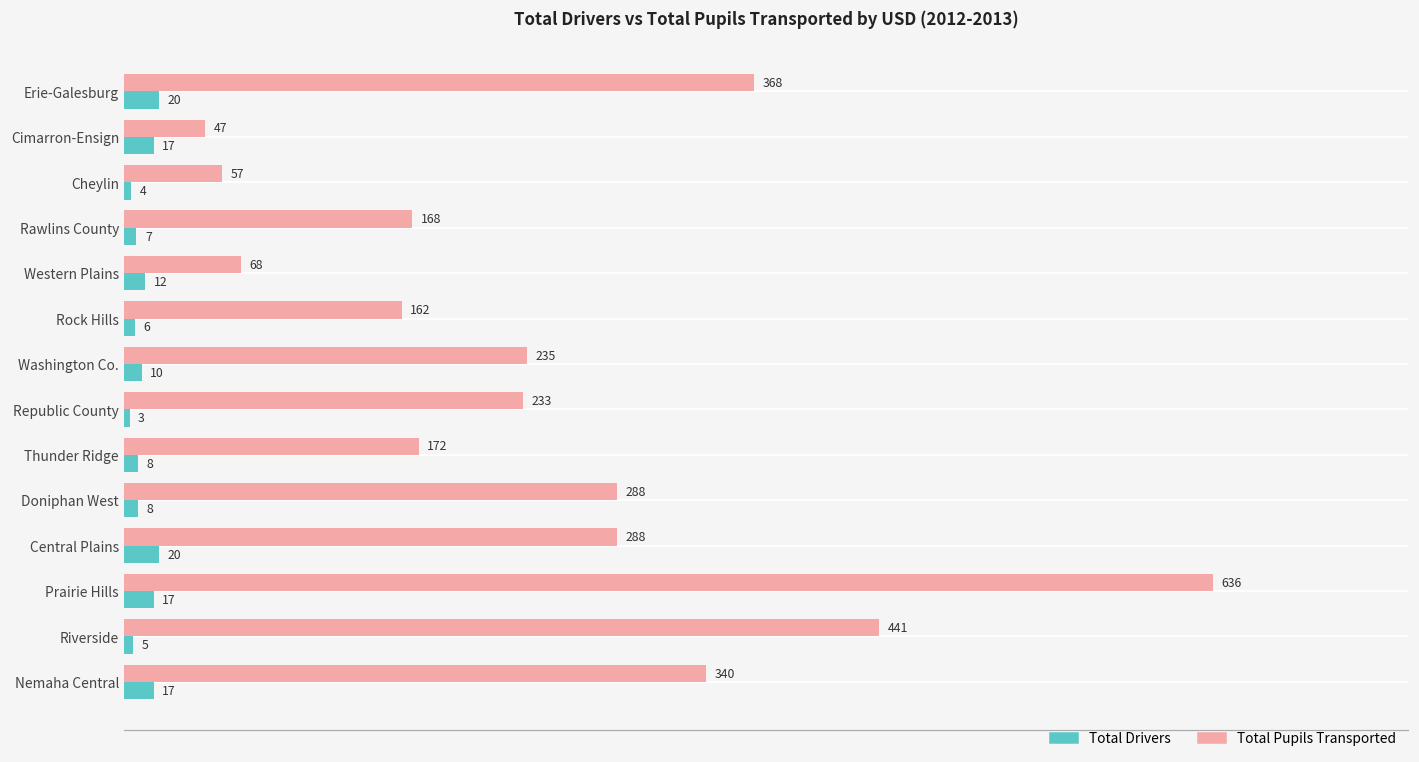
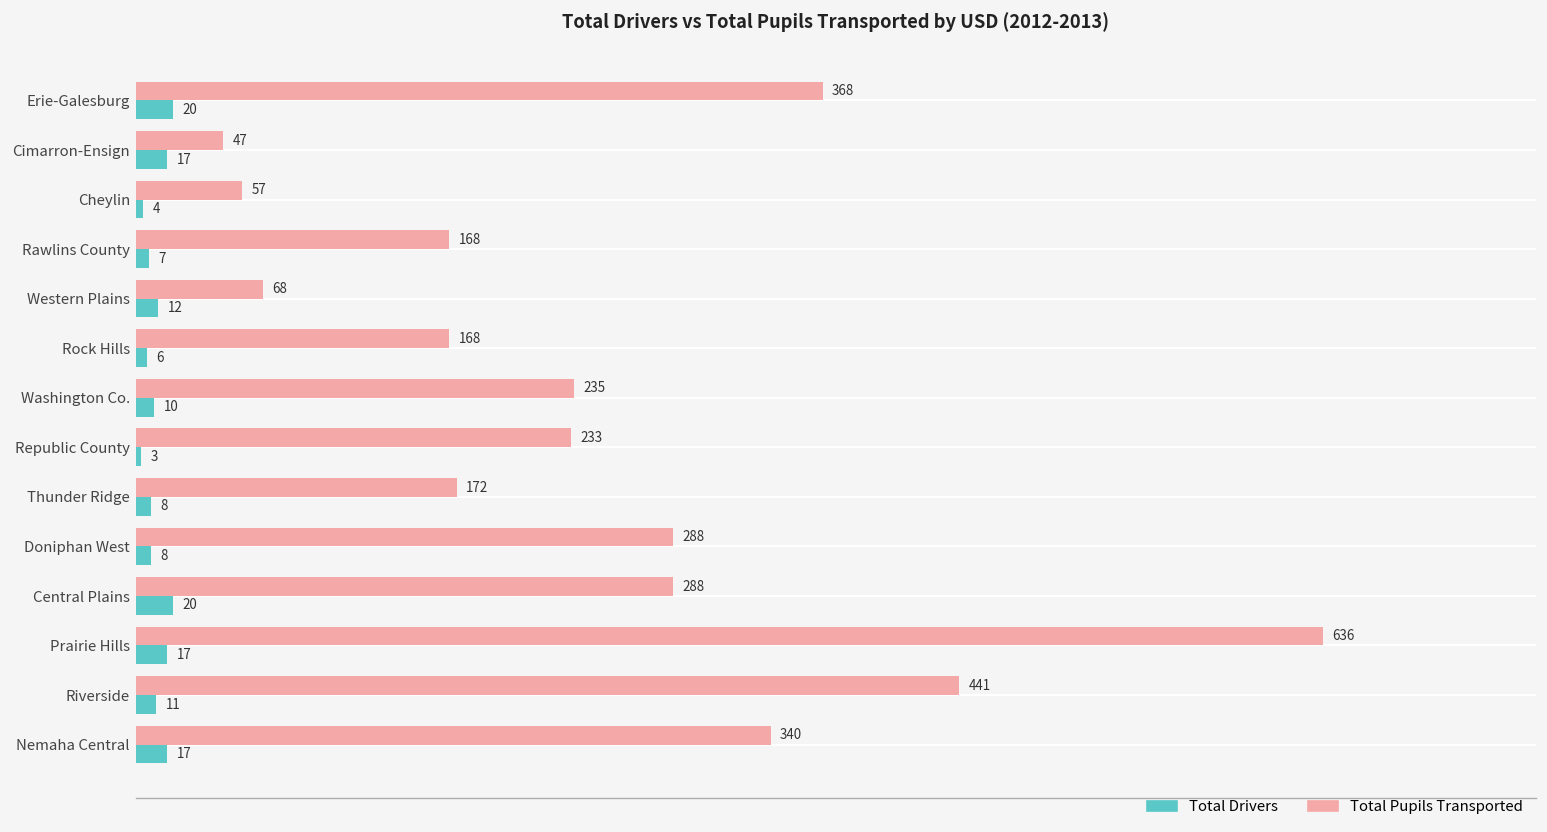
Total Pupils Transported, Rock Hills: 162 -> 168
Total Drivers, Riverside: 5 -> 11
